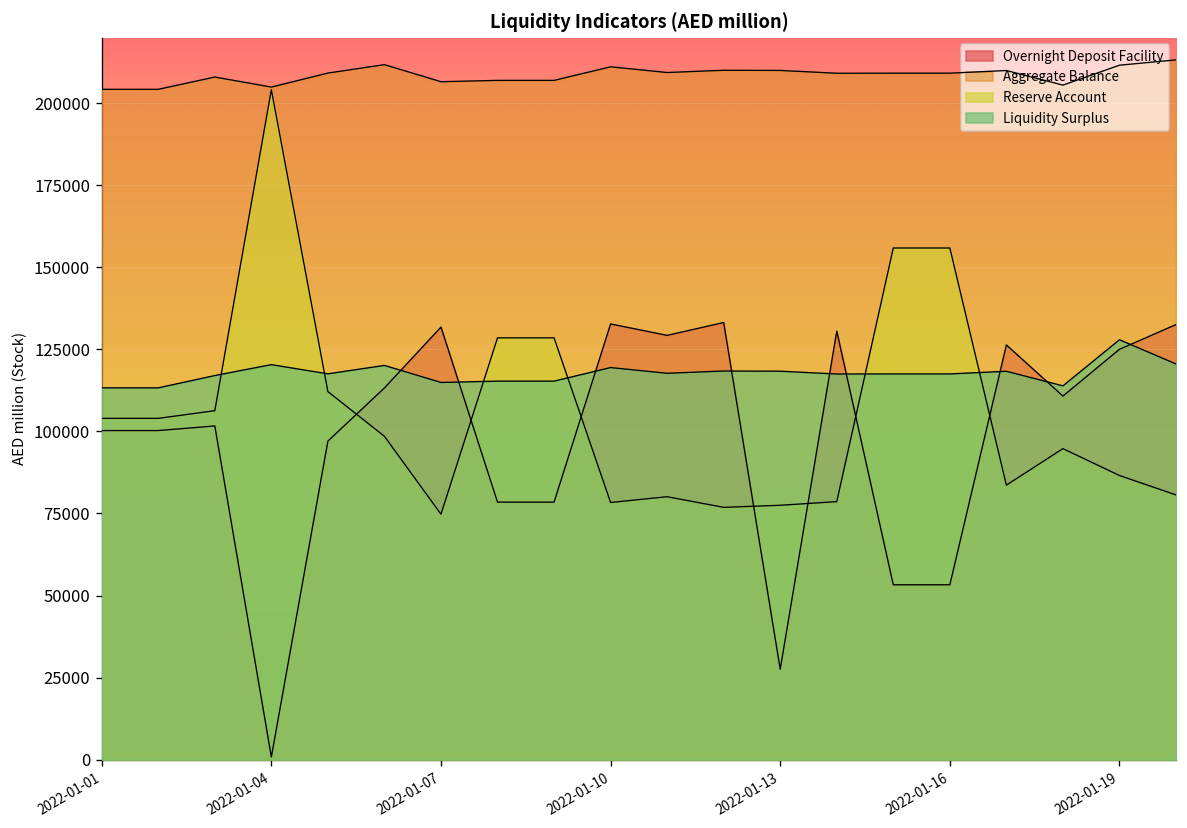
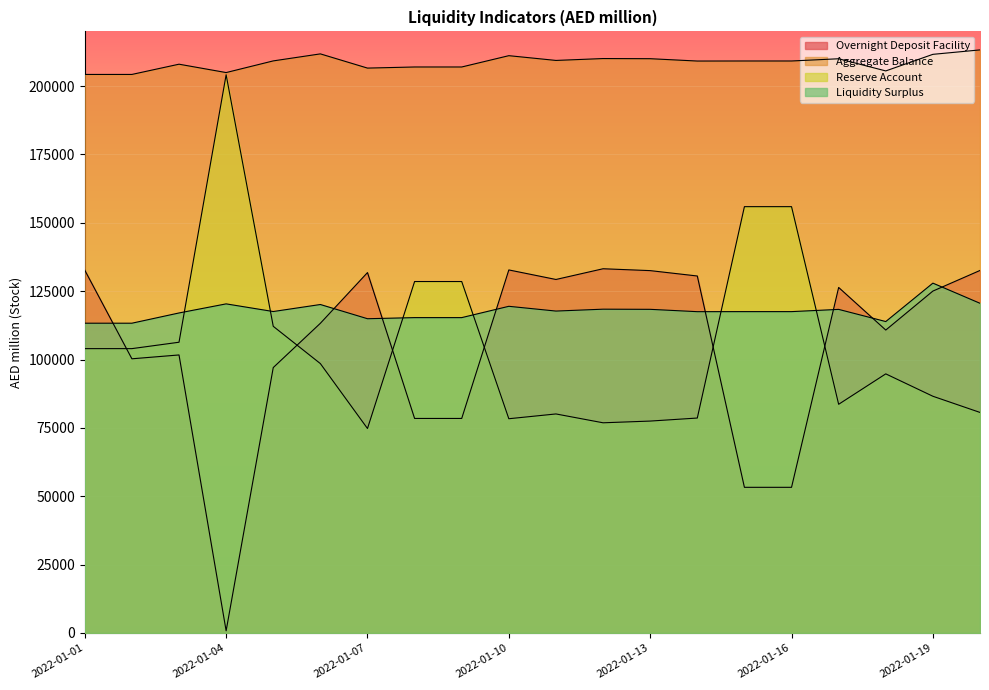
Overnight Deposit Facility, 2022-01-01: 100000 -> 133000
Overnight Deposit Facility, 2022-01-13: 28000 -> 133000
